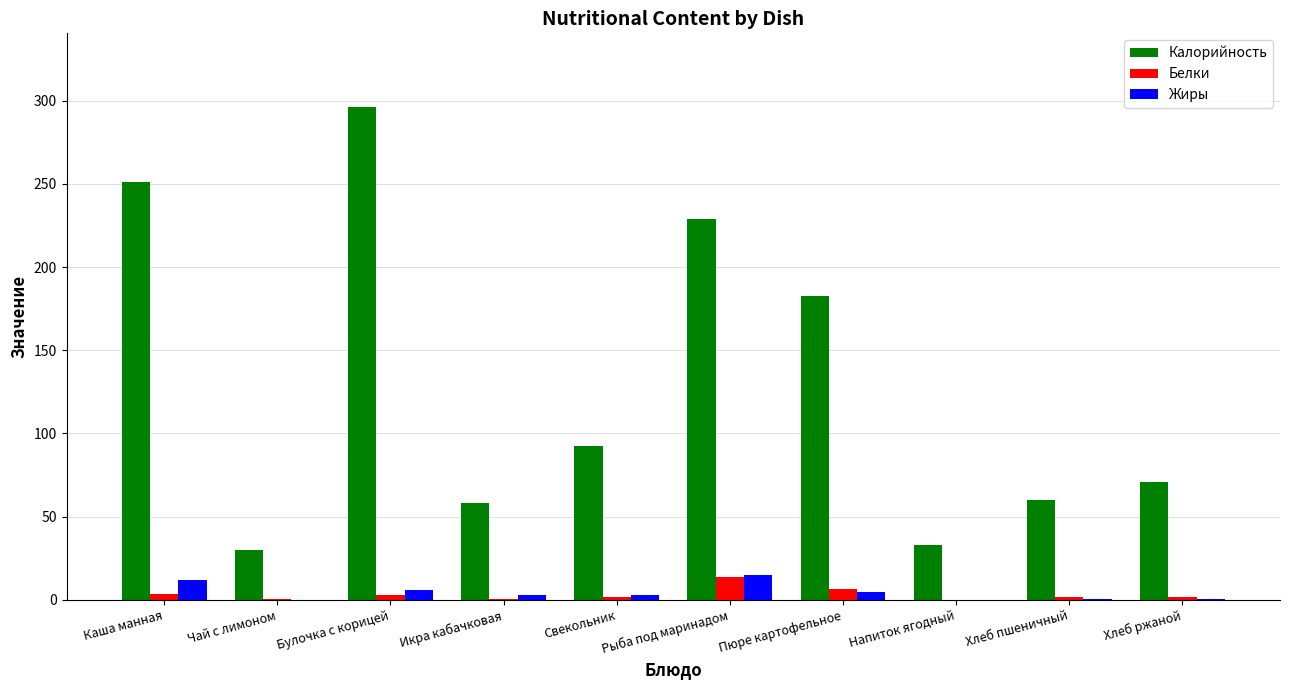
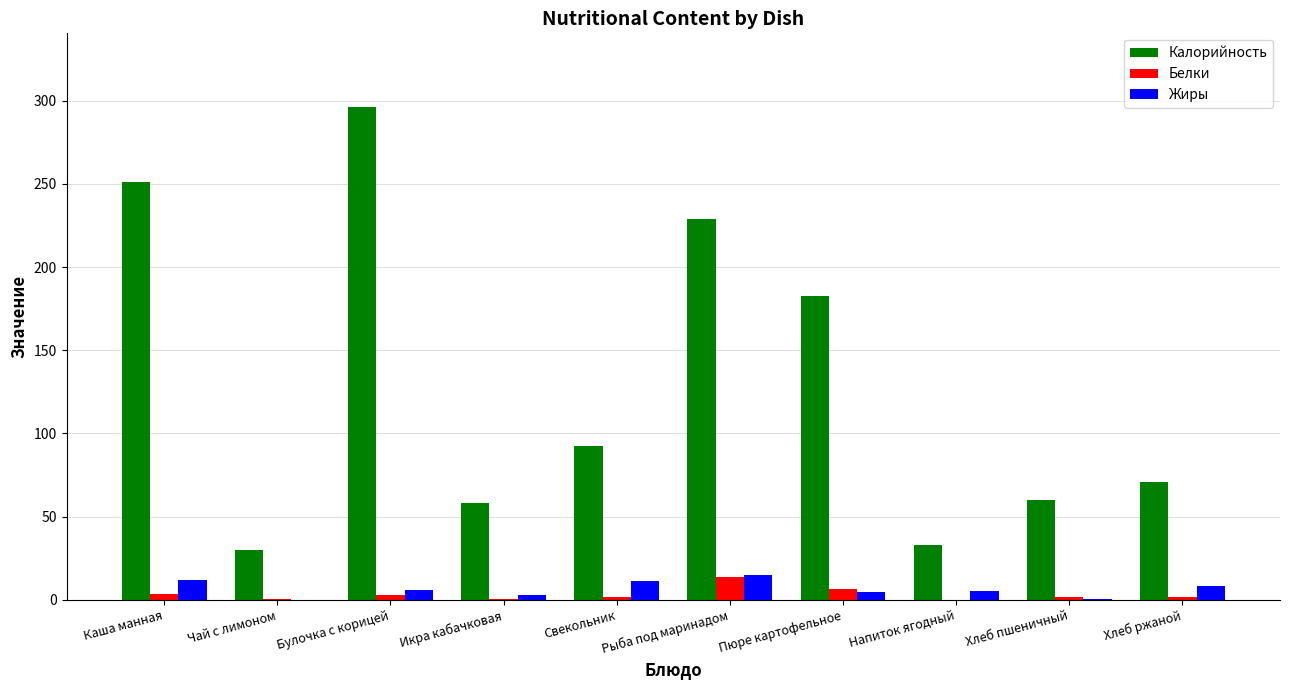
Жиры, Свекольник: 3 -> 11
Жиры, Напиток ягодный: 0 -> 5
Жиры, Хлеб ржаной: 0 -> 9
